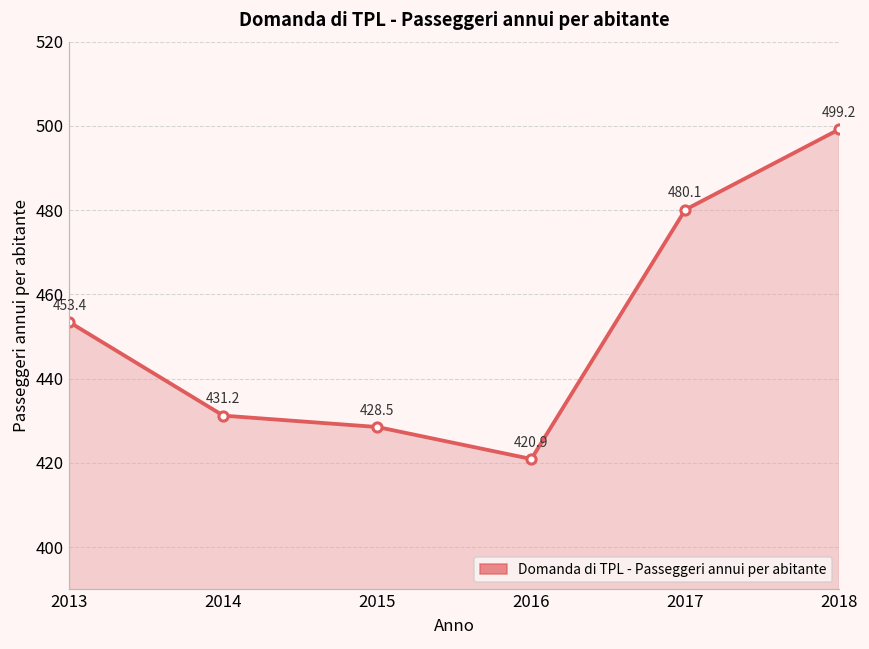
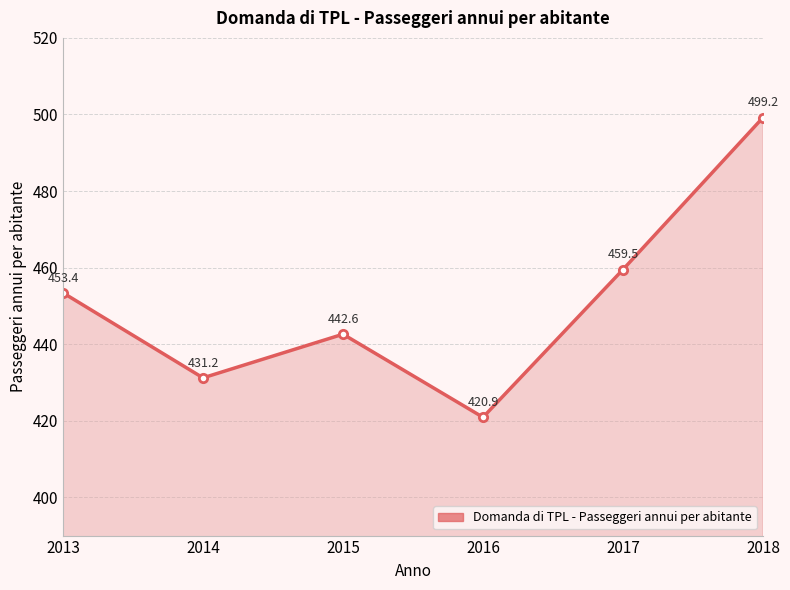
2015: 428.5 -> 442.6
2017: 480.1 -> 459.5
